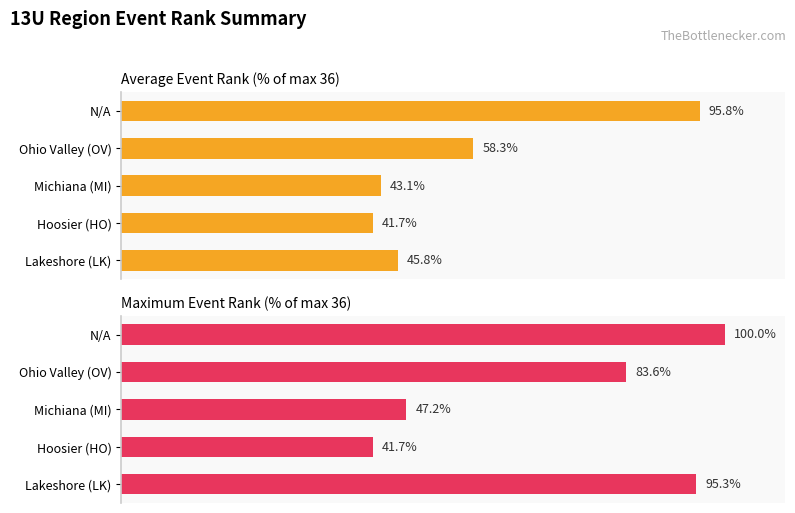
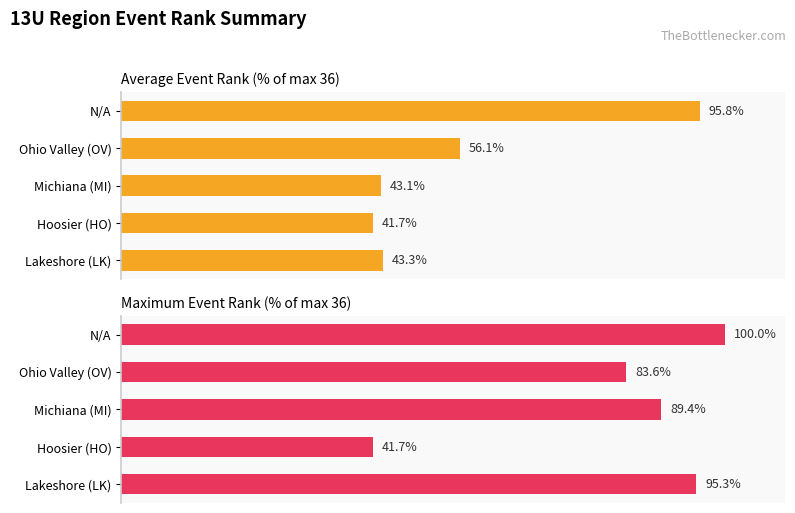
Average Event Rank (% of max 36), Ohio Valley (OV): 58.3% -> 56.1%
Average Event Rank (% of max 36), Lakeshore (LK): 45.8% -> 43.3%
Maximum Event Rank (% of max 36), Michiana (MI): 47.2% -> 89.4%
